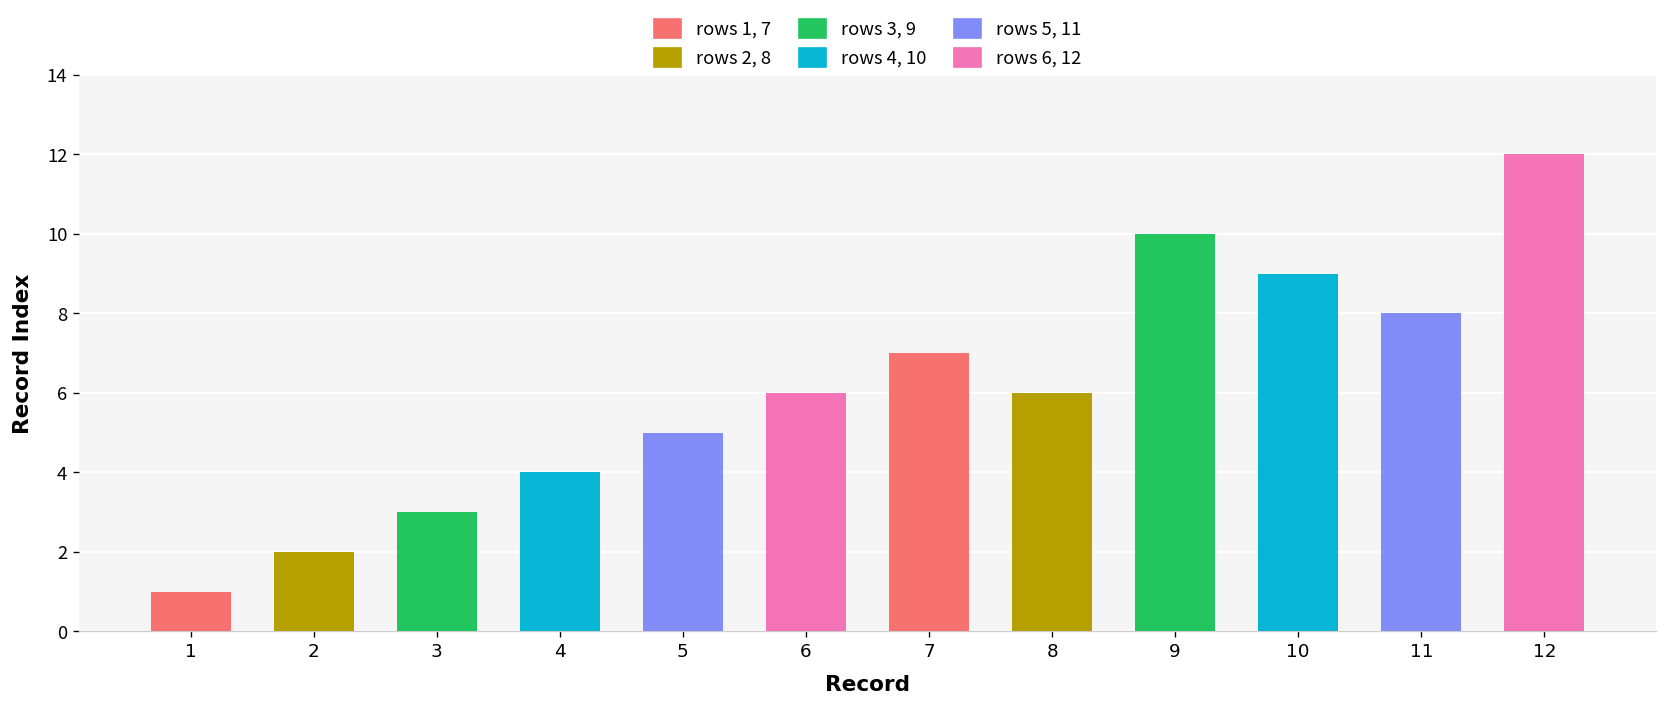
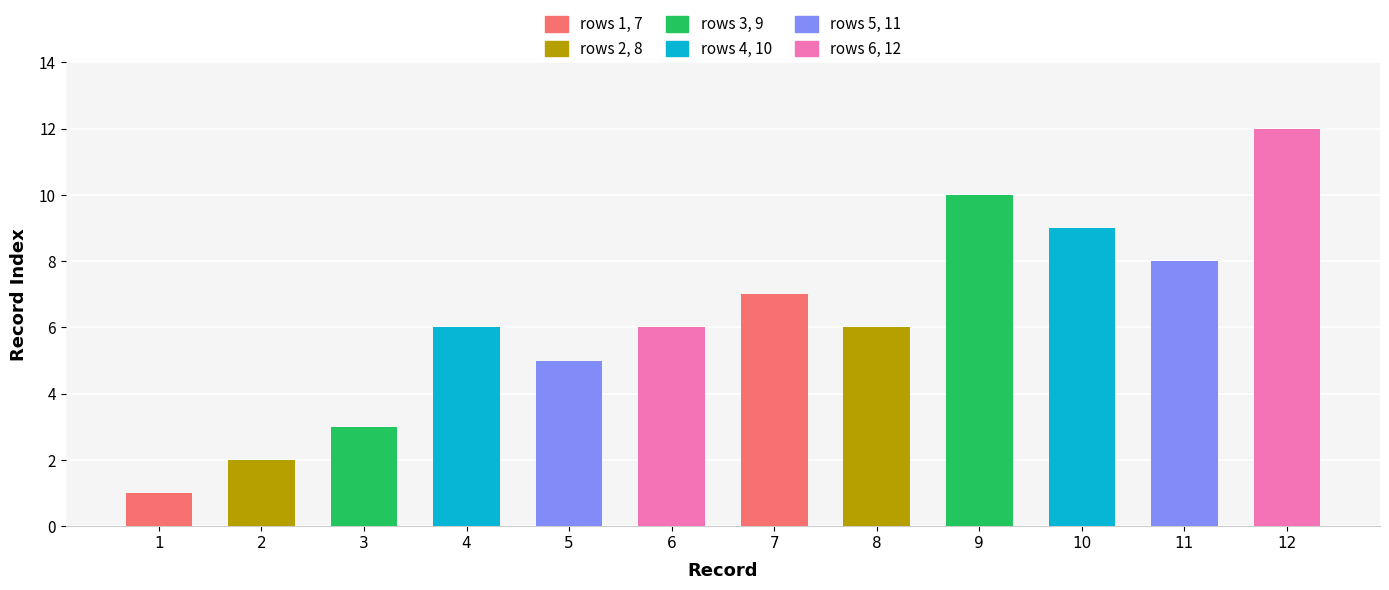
4: 4 -> 6
